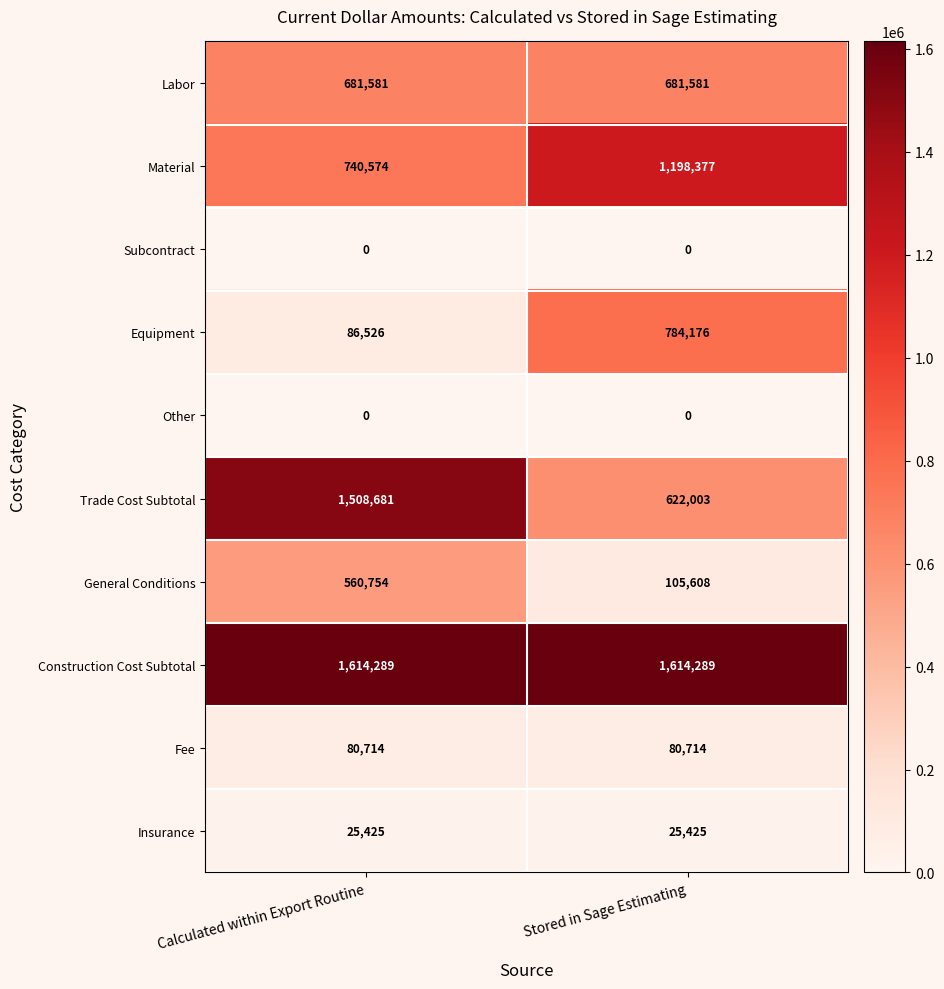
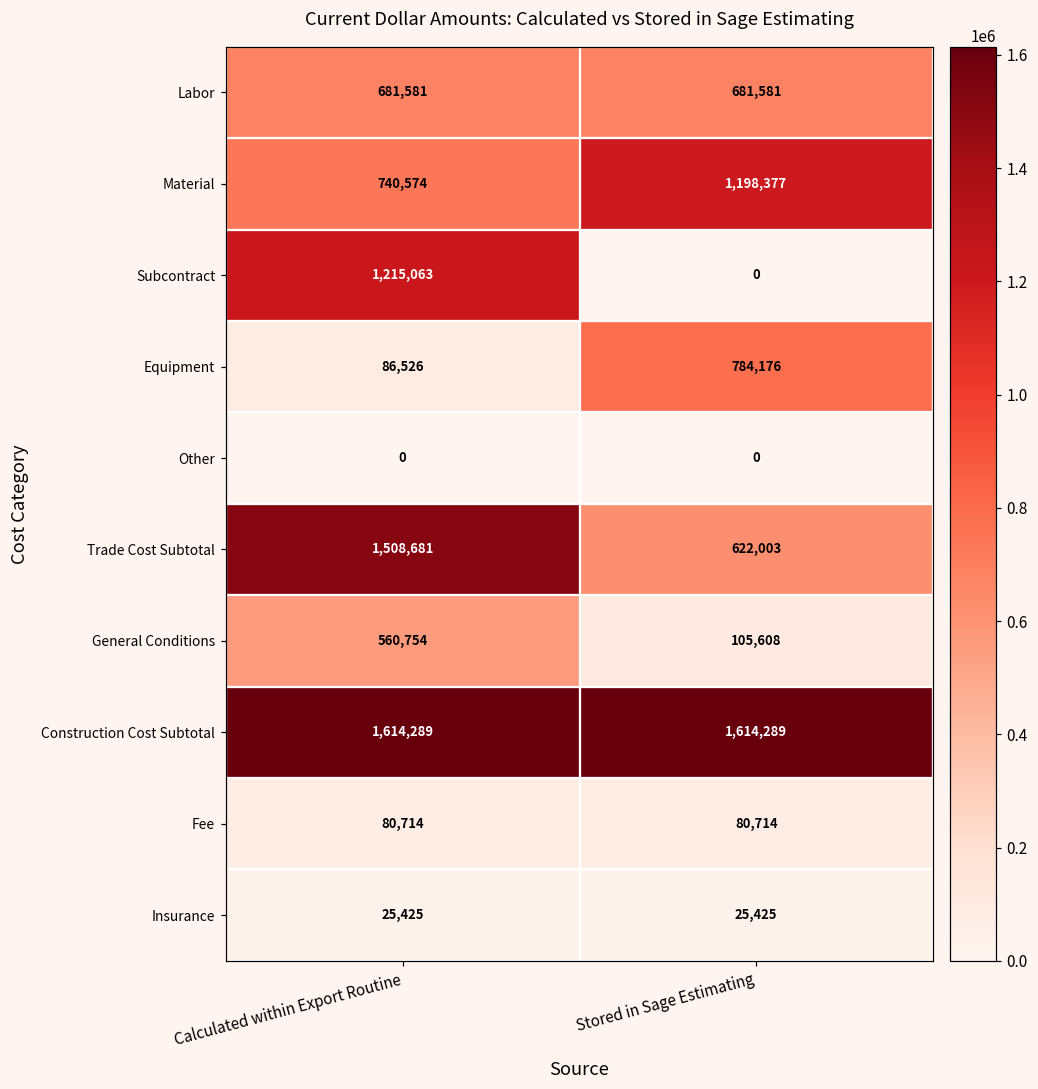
Subcontract, Calculated within Export Routine: 0 -> 1,215,063
